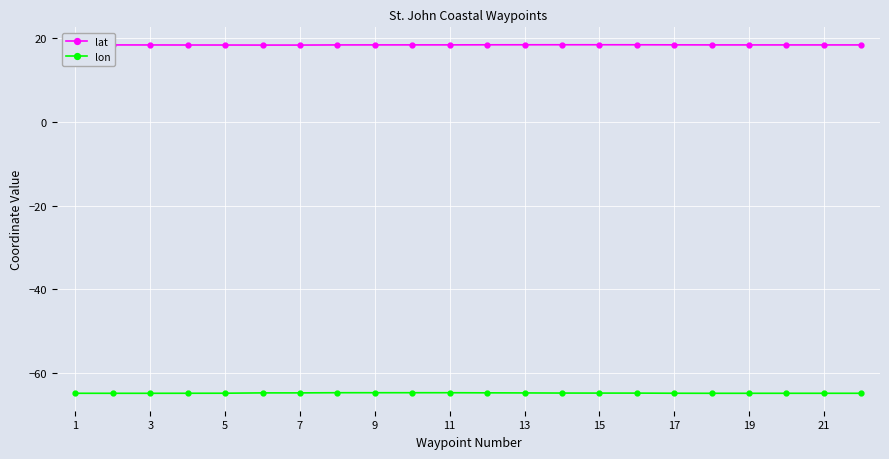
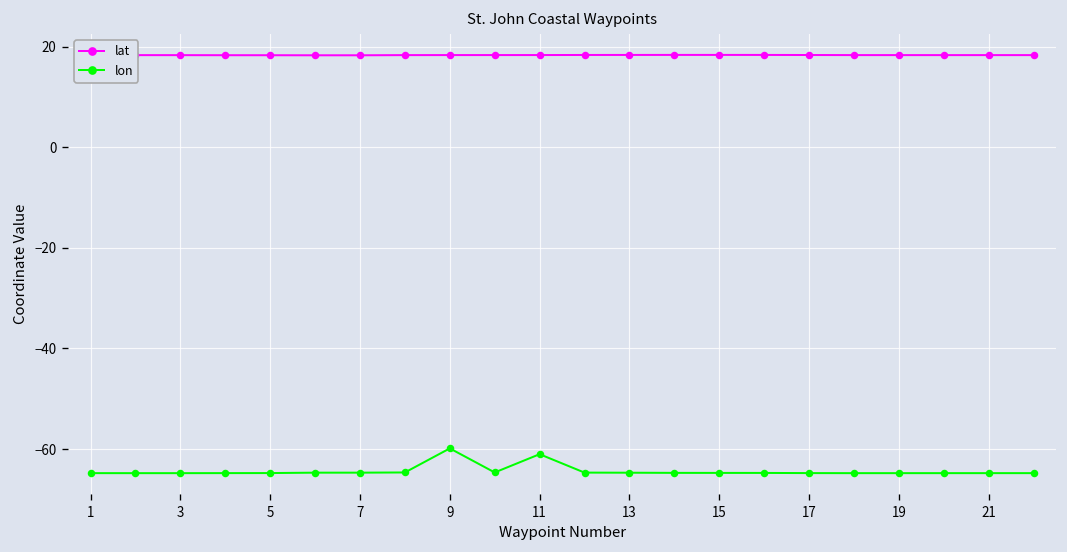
lon, 9: -65 -> -60
lon, 11: -65 -> -61
